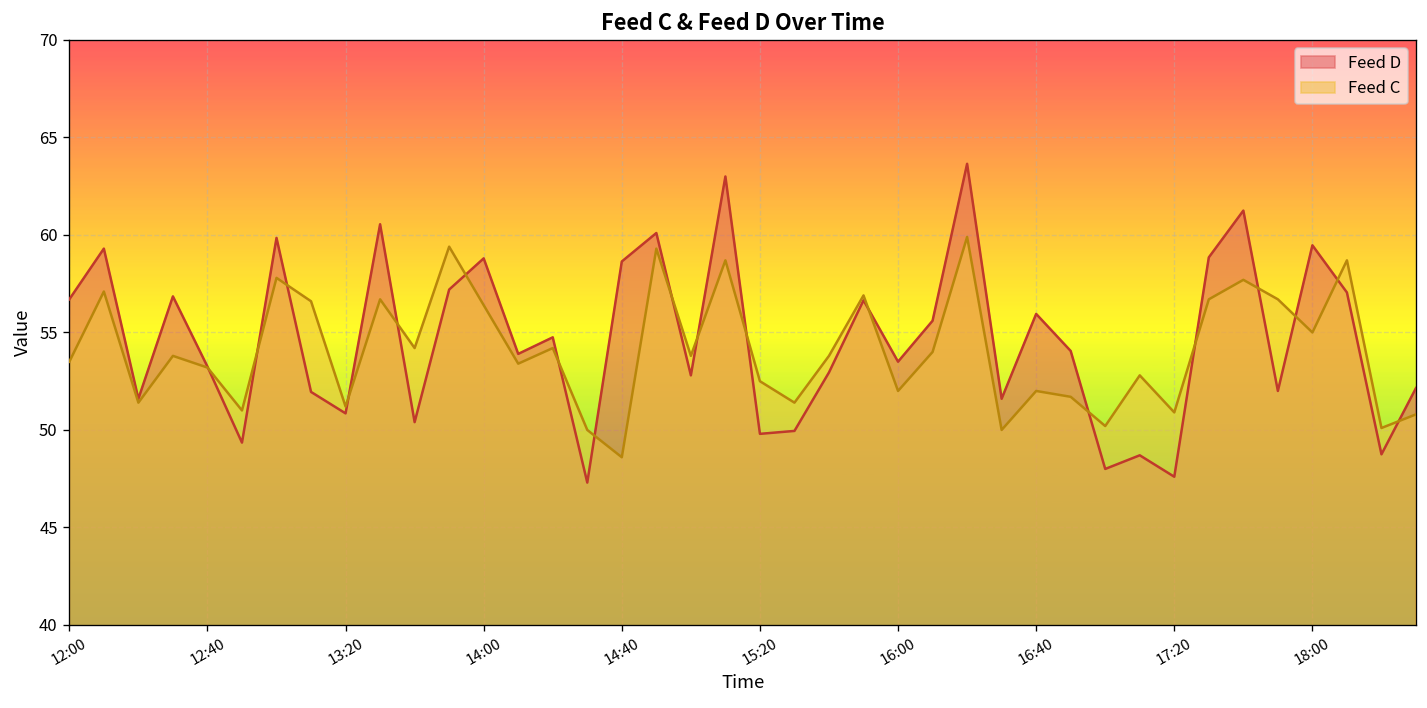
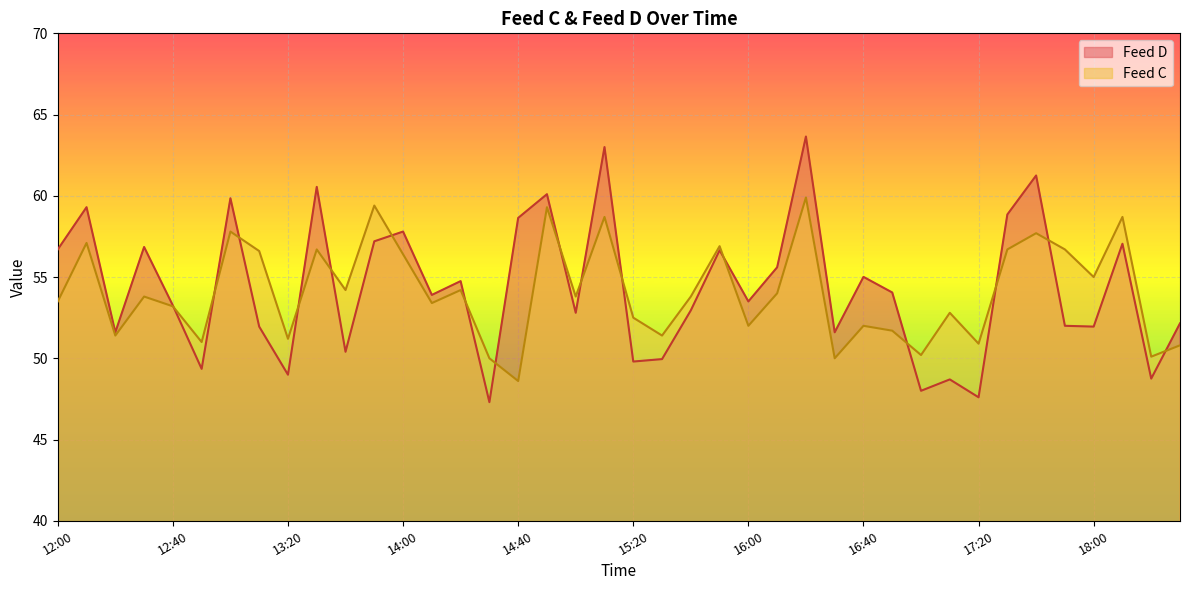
Feed D, 13:20: 50.9 -> 49.0
Feed D, 14:00: 58.8 -> 57.8
Feed D, 16:40: 56.0 -> 55.0
Feed D, 18:00: 59.5 -> 52.0
